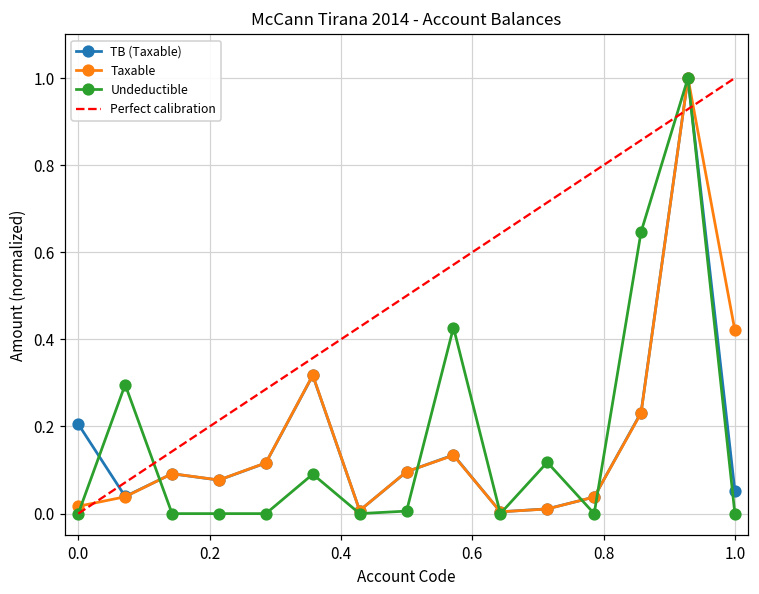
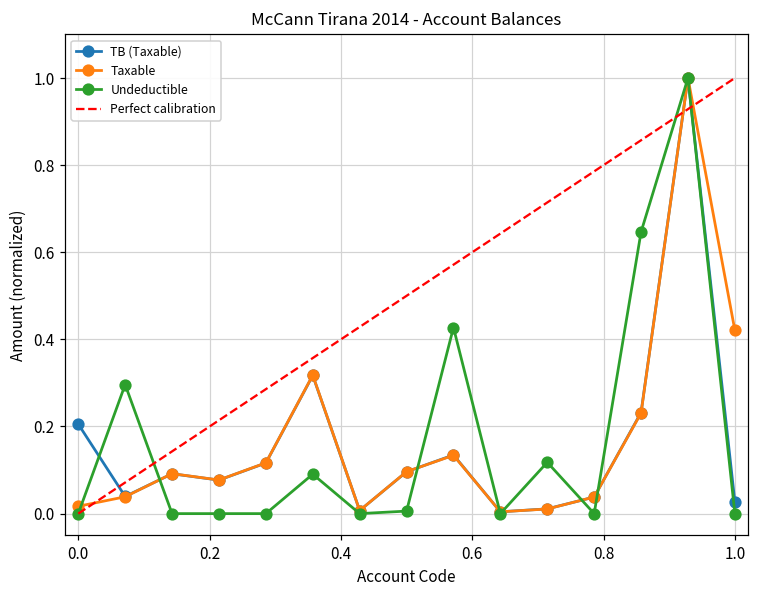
TB (Taxable), 1.0: 0.05 -> 0.03
